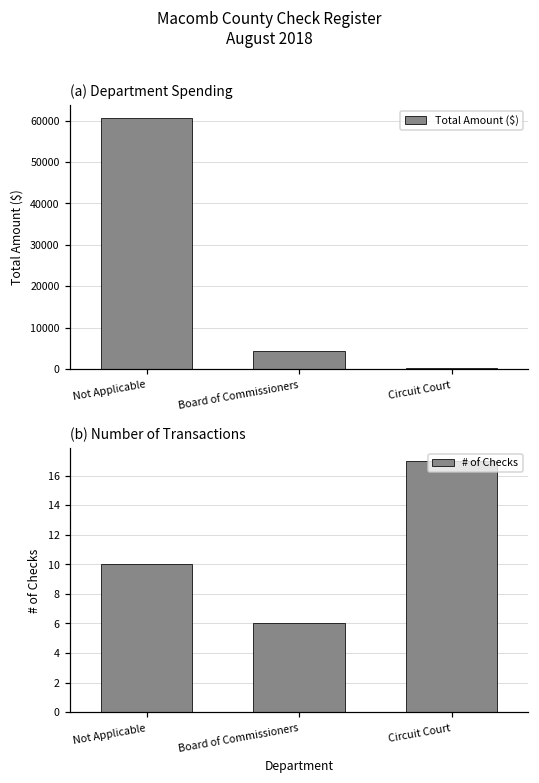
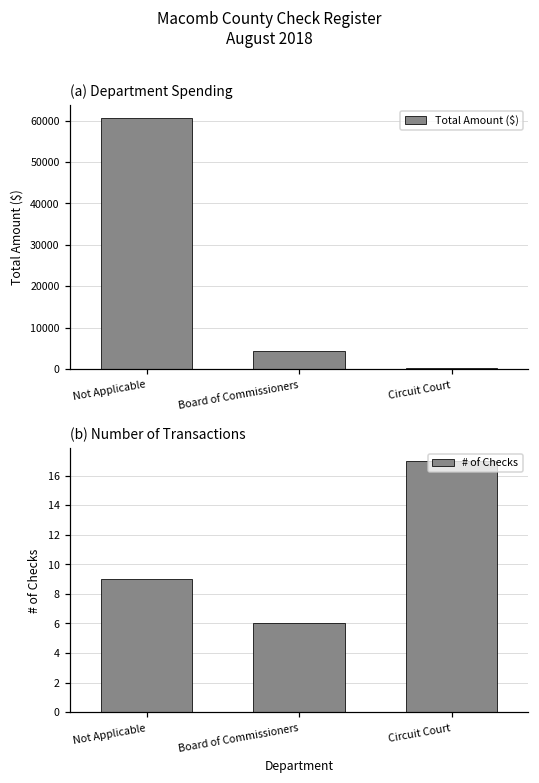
(b) Number of Transactions, Not Applicable: 10 -> 9
